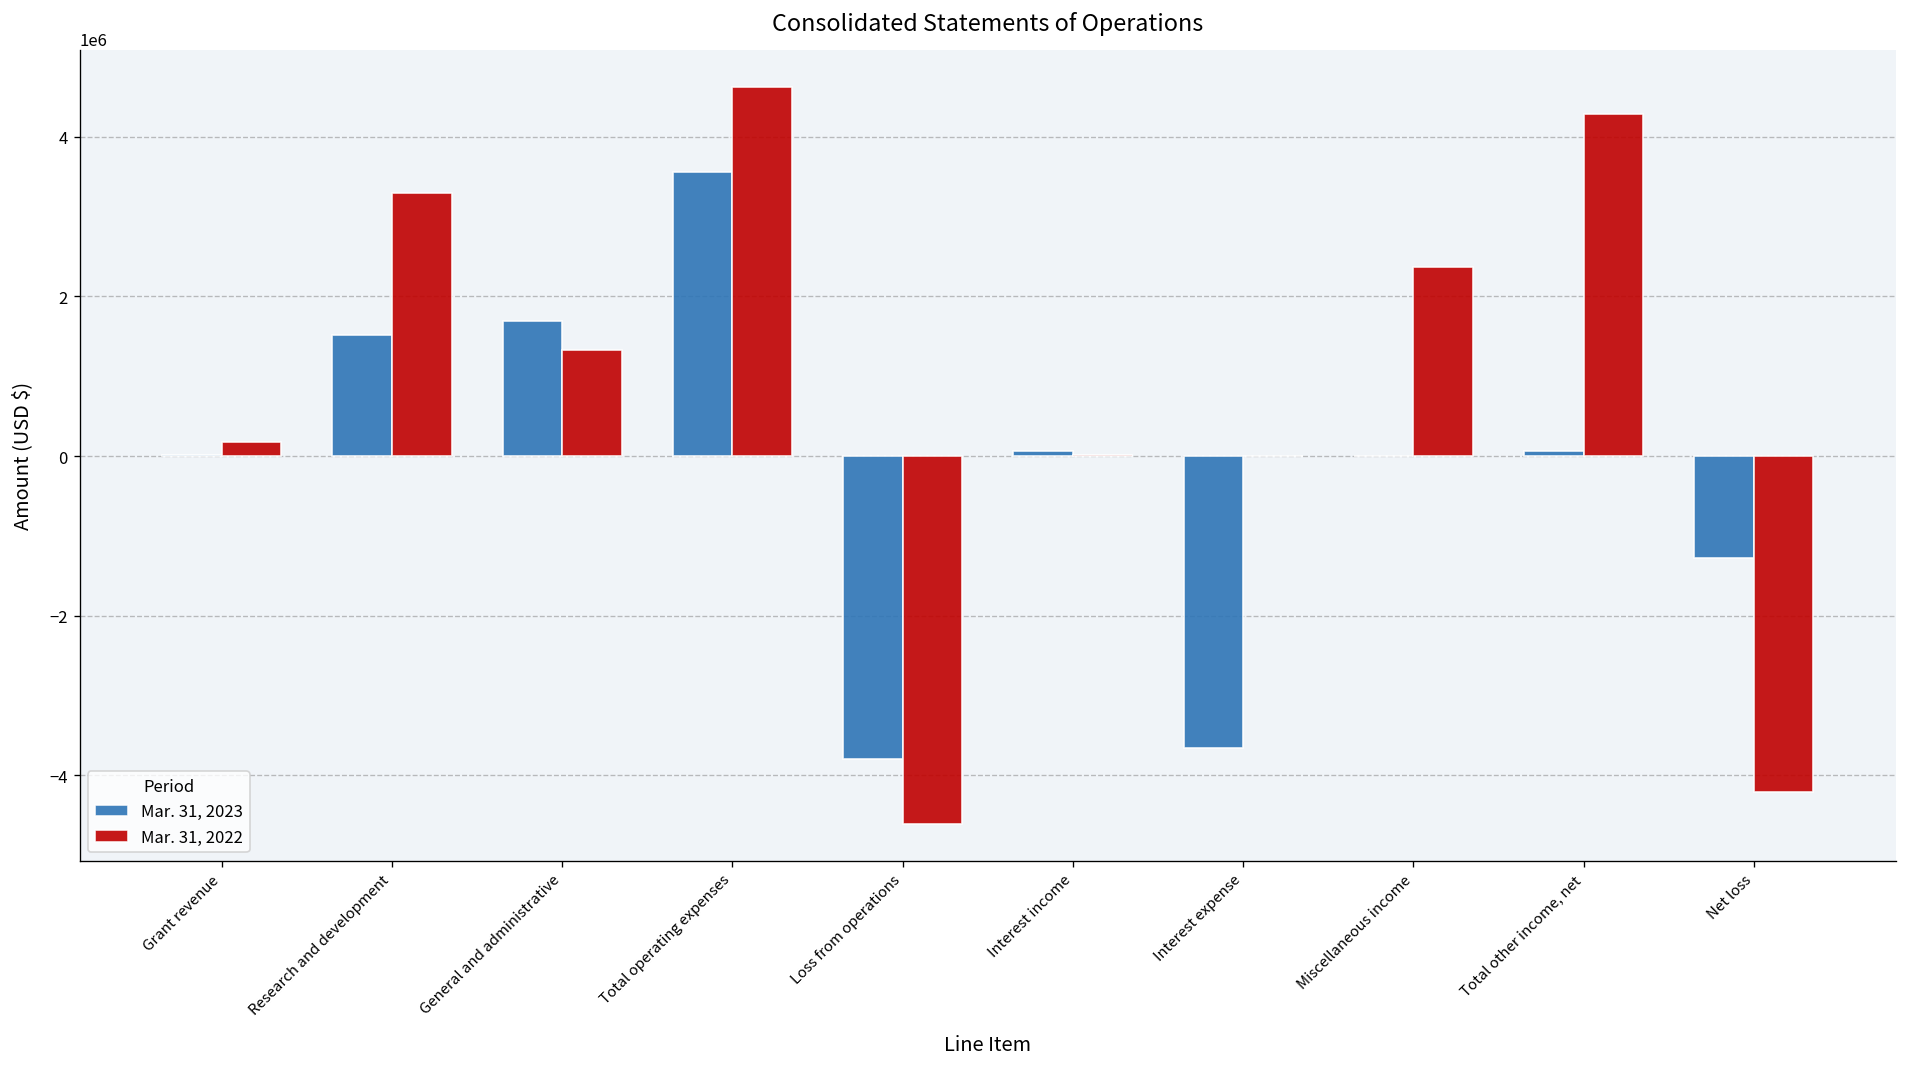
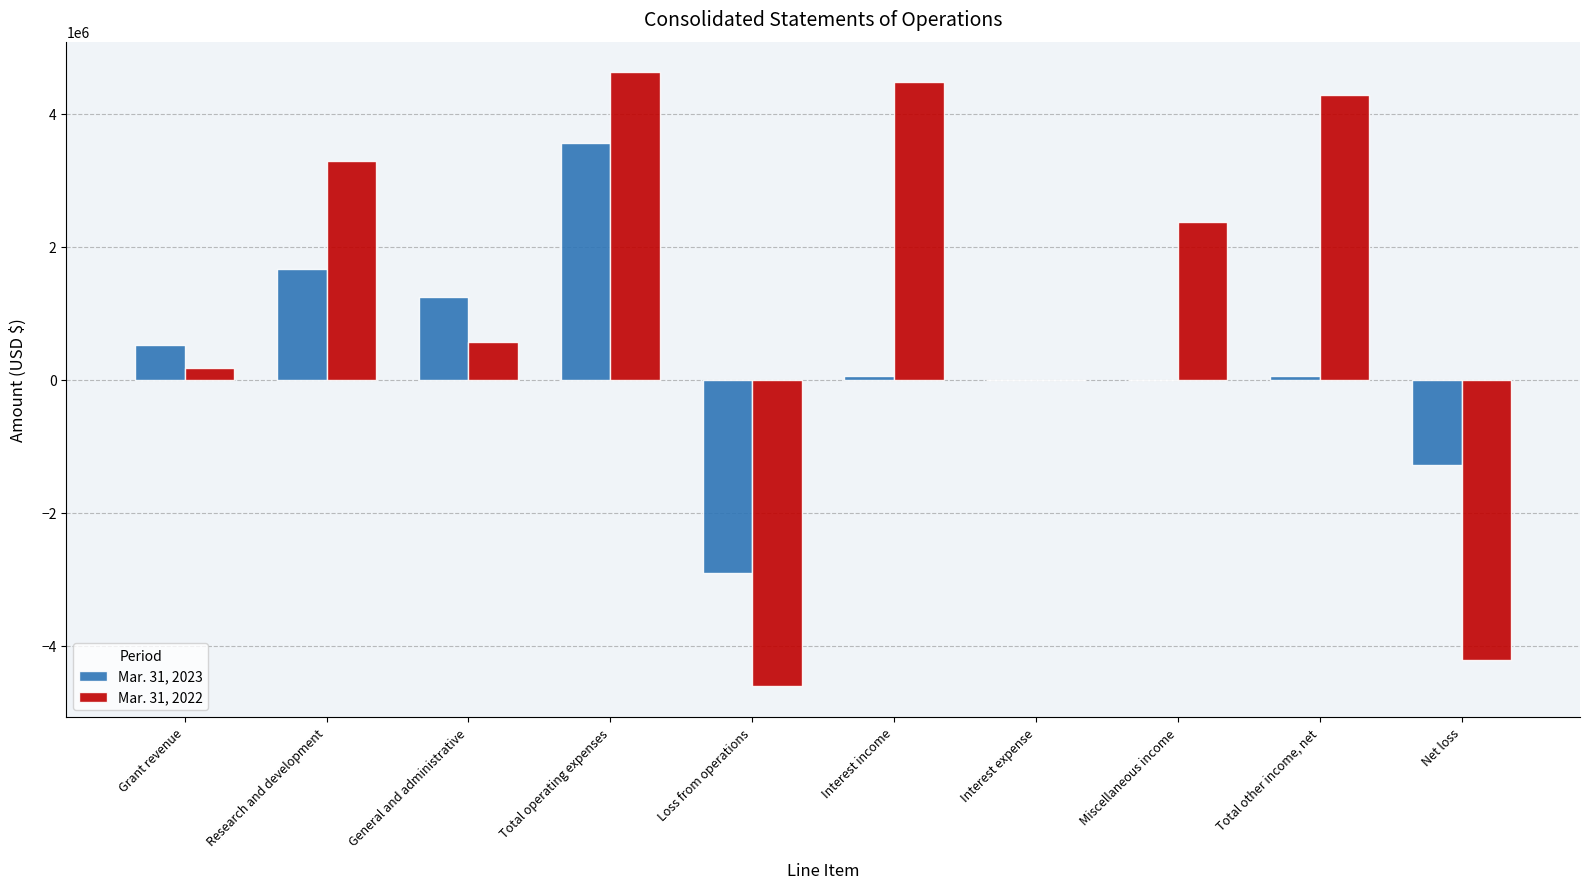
Mar. 31, 2023, Grant revenue: 0 -> 500000
Mar. 31, 2023, Research and development: 1500000 -> 1700000
Mar. 31, 2023, General and administrative: 1700000 -> 1200000
Mar. 31, 2022, General and administrative: 1300000 -> 600000
Mar. 31, 2023, Loss from operations: -3800000 -> -2900000
Mar. 31, 2022, Interest income: 0 -> 4500000
Mar. 31, 2023, Interest expense: -3700000 -> 0
